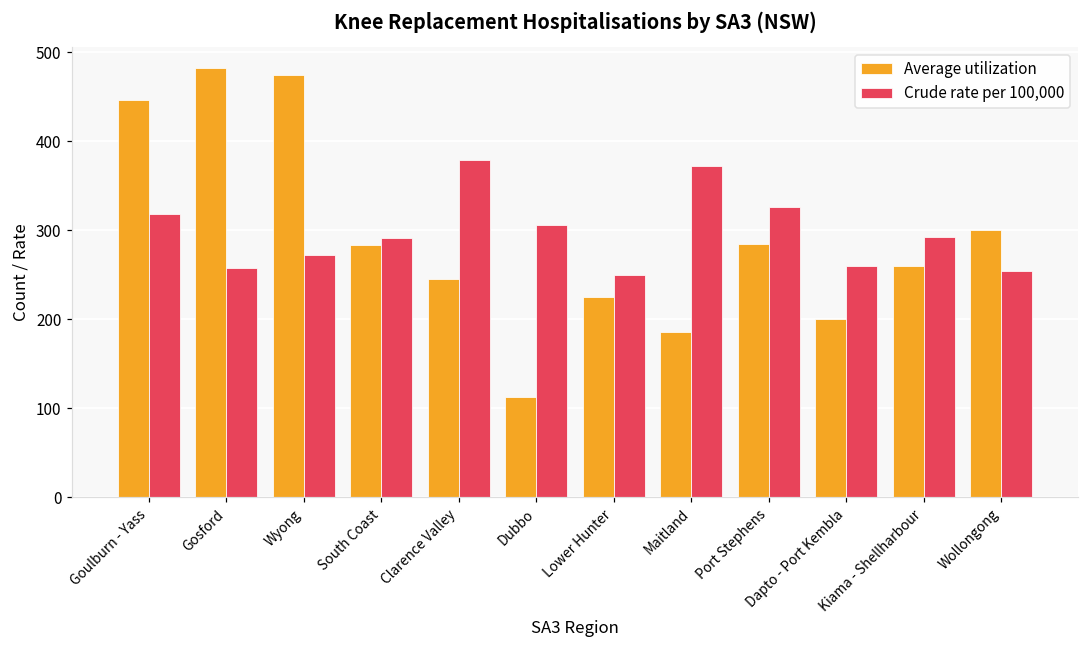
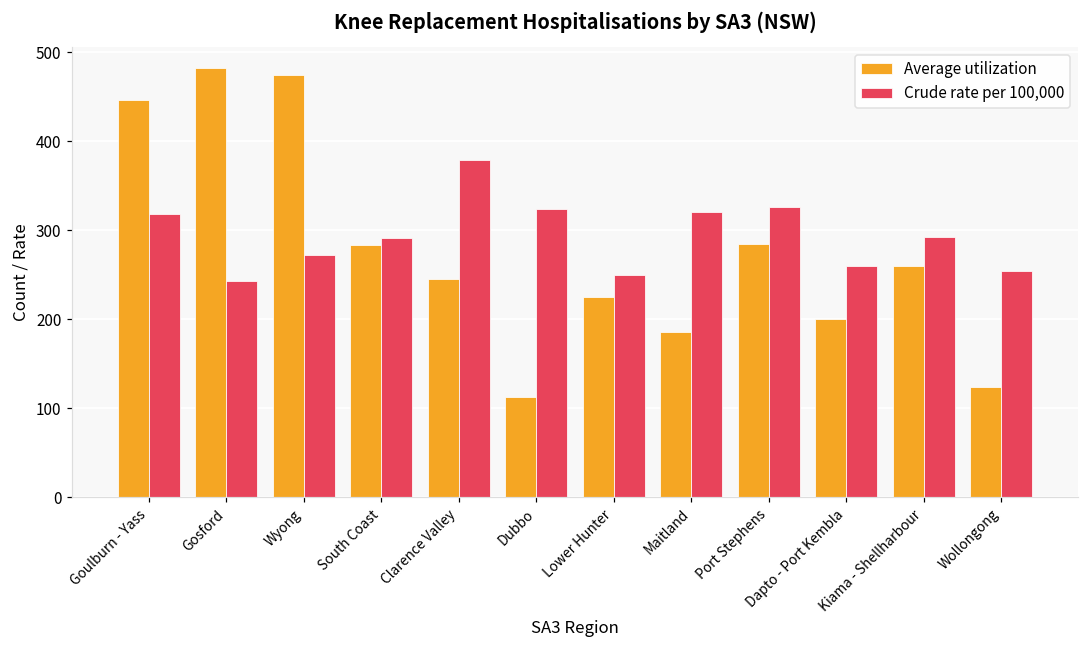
Crude rate per 100,000, Gosford: 260 -> 240
Crude rate per 100,000, Dubbo: 310 -> 320
Crude rate per 100,000, Maitland: 370 -> 320
Average utilization, Wollongong: 300 -> 120
